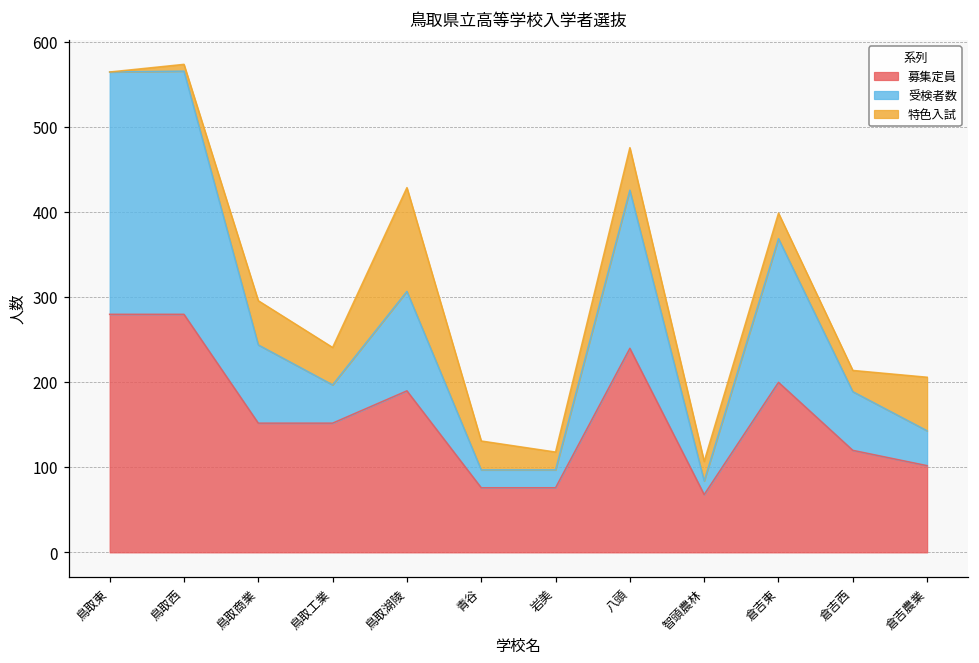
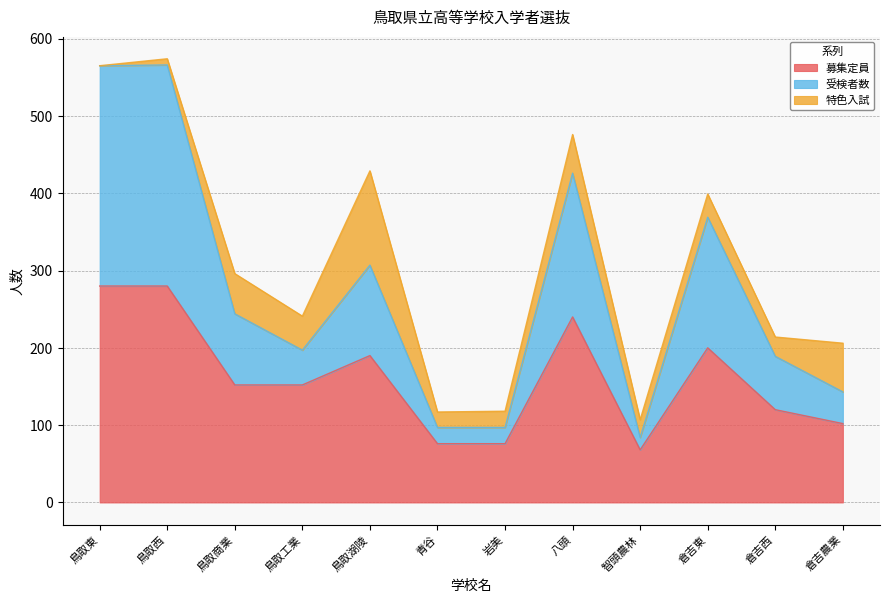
特色入試, 青谷: 30 -> 20
